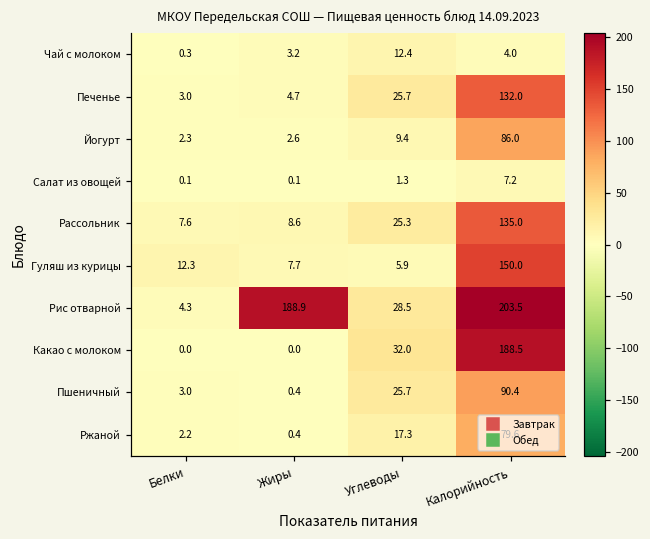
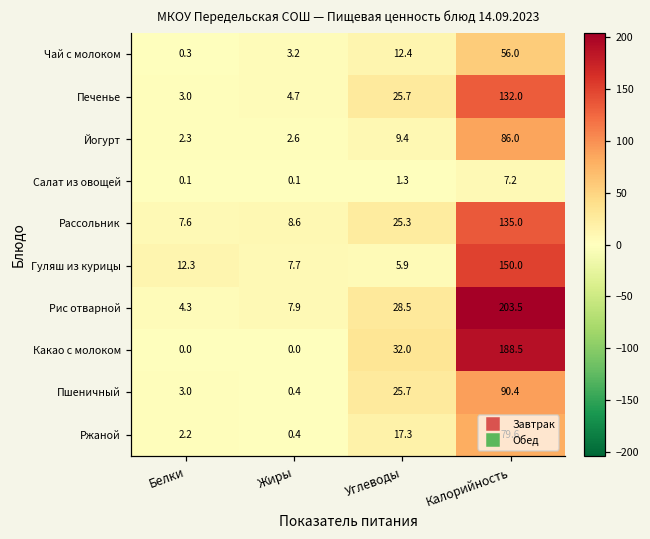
Чай с молоком, Калорийность: 4.0 -> 56.0
Рис отварной, Жиры: 188.9 -> 7.9
